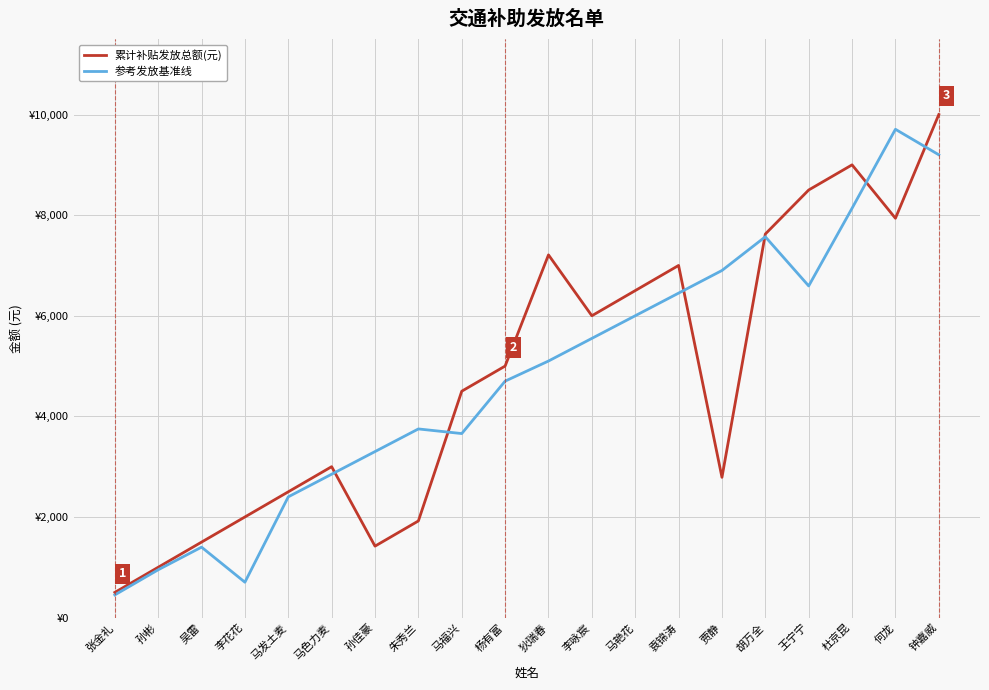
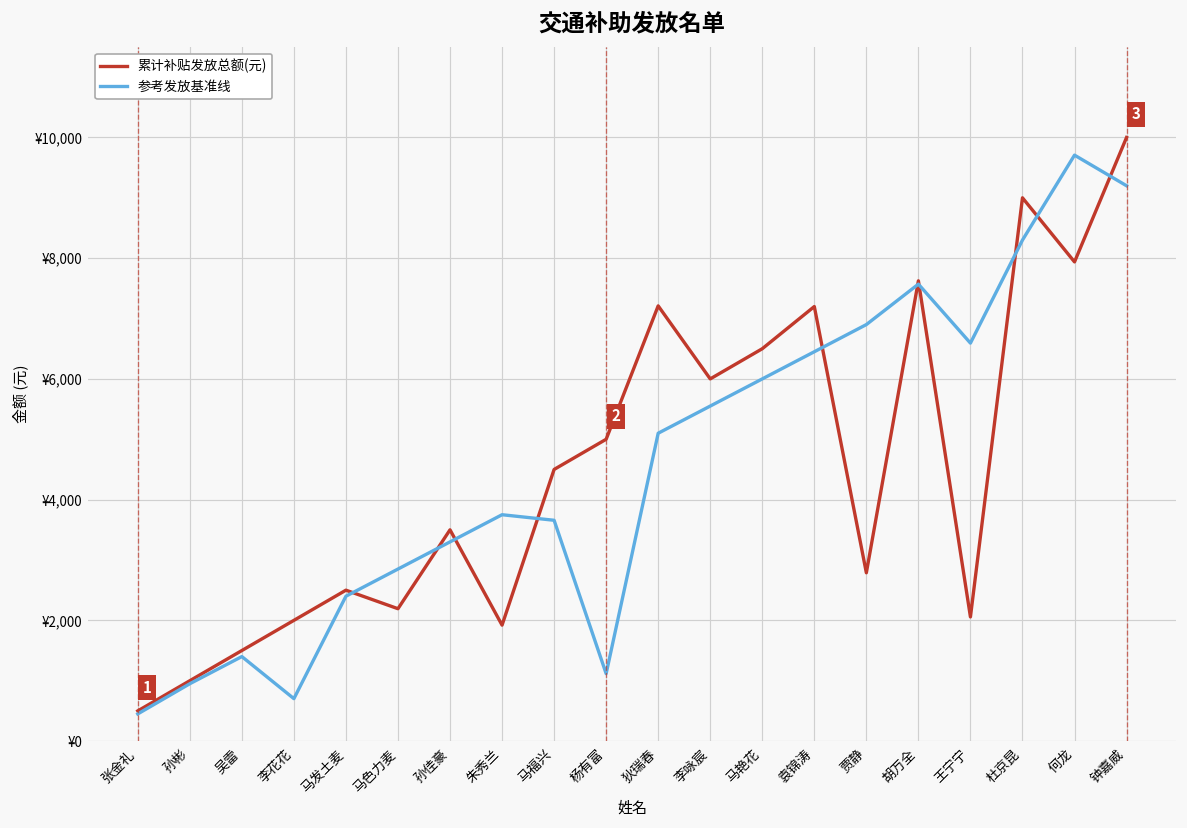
累计补贴发放总额(元), 马色力麦: ¥3,000 -> ¥2,200
累计补贴发放总额(元), 孙佳豪: ¥1,400 -> ¥3,500
参考发放基准线, 杨有富: ¥4,700 -> ¥1,100
累计补贴发放总额(元), 袁锦涛: ¥7,000 -> ¥7,200
累计补贴发放总额(元), 王宁宁: ¥8,500 -> ¥2,100
参考发放基准线, 杜京昆: ¥8,100 -> ¥8,300
